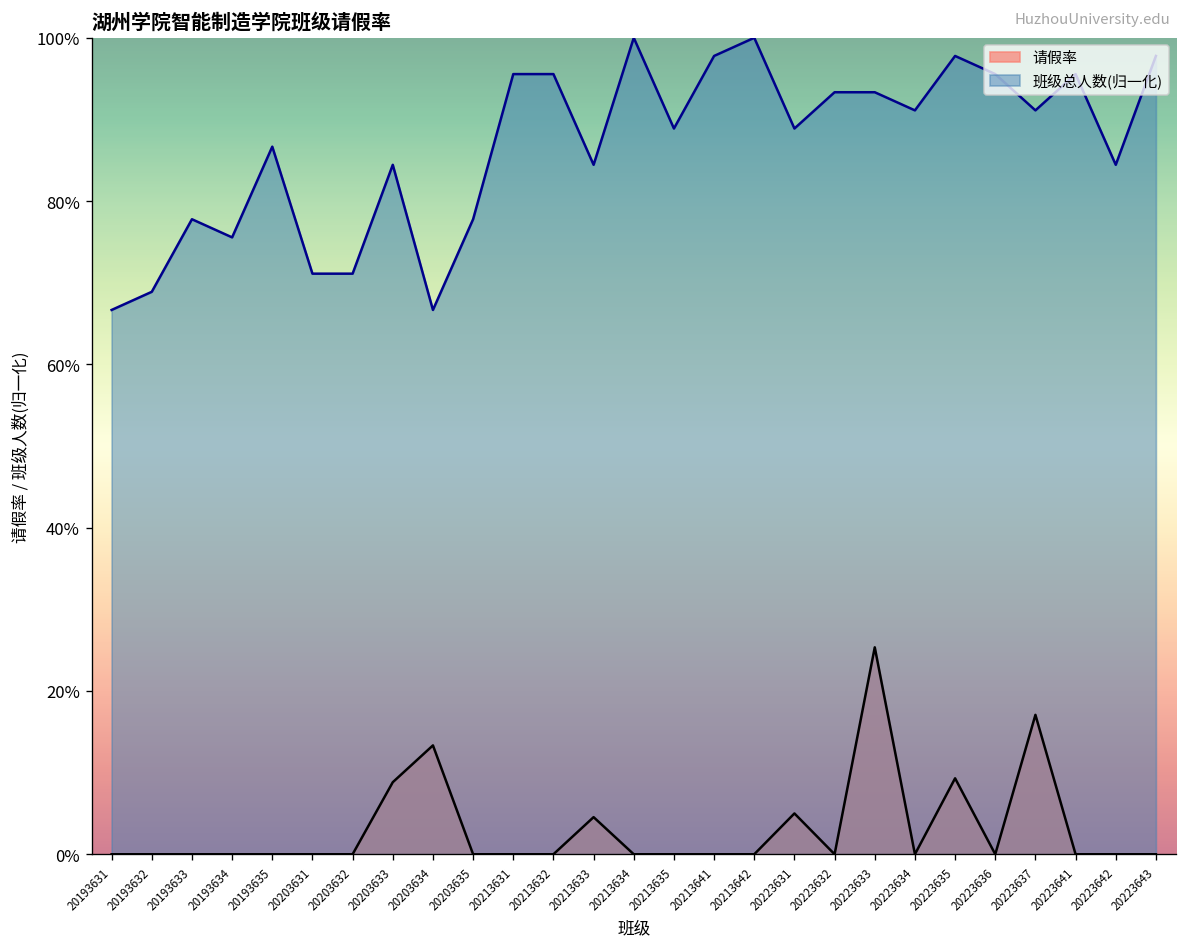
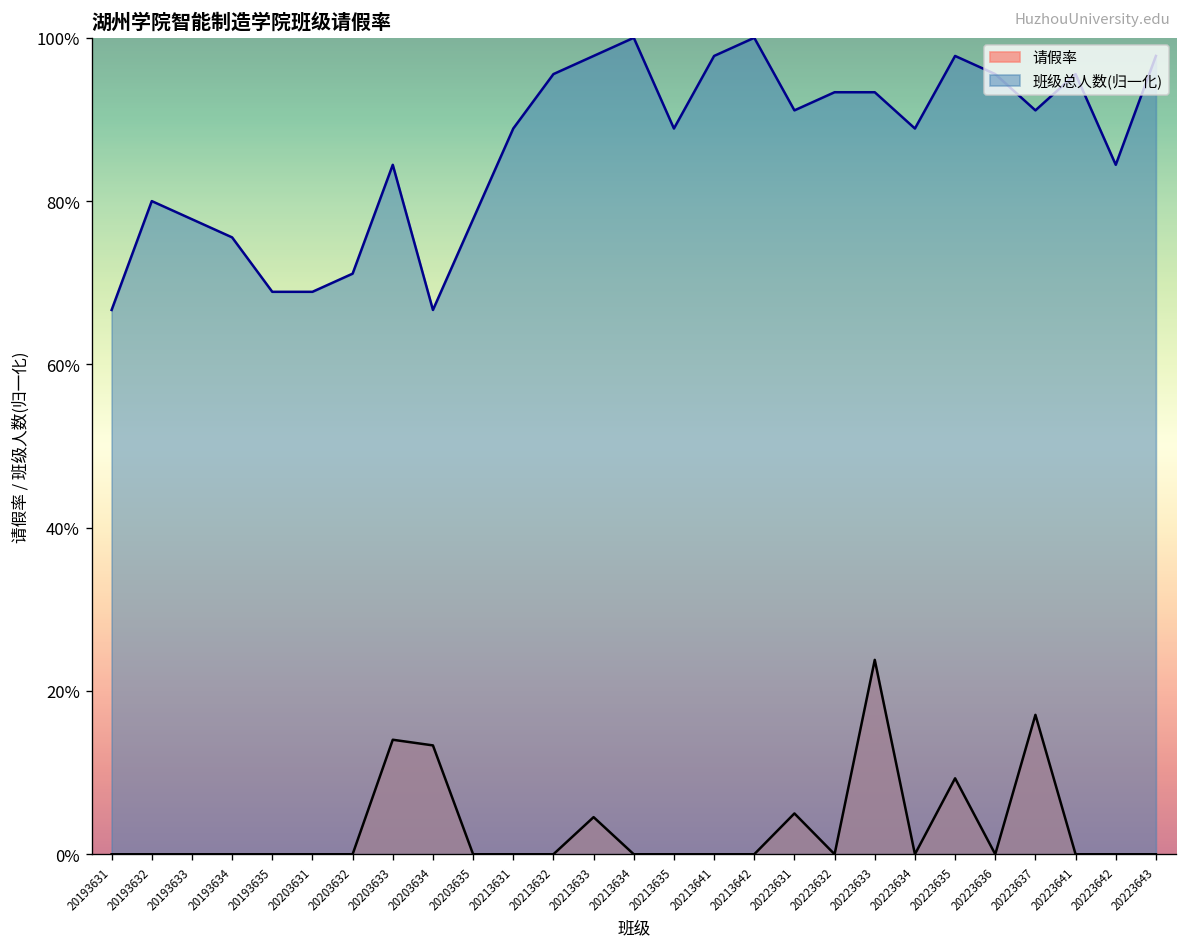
班级总人数(归一化), 20193632: 69% -> 80%
班级总人数(归一化), 20193635: 87% -> 69%
班级总人数(归一化), 20203631: 71% -> 69%
请假率, 20203633: 9% -> 14%
班级总人数(归一化), 20213631: 96% -> 89%
班级总人数(归一化), 20213633: 84% -> 98%
班级总人数(归一化), 20223631: 89% -> 91%
请假率, 20223633: 25% -> 24%
班级总人数(归一化), 20223634: 91% -> 89%
